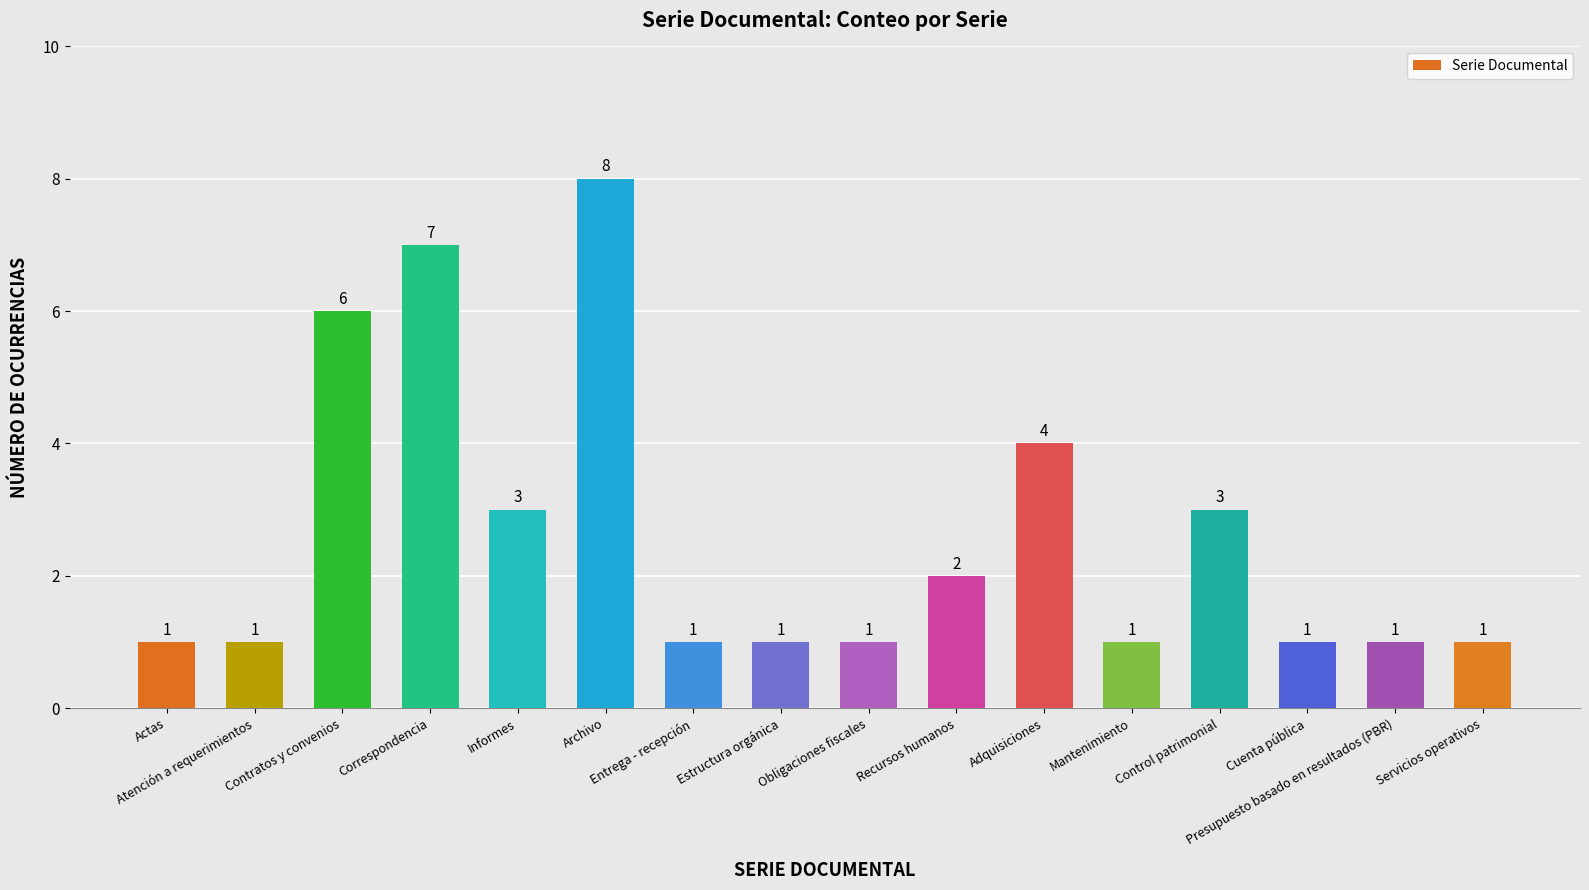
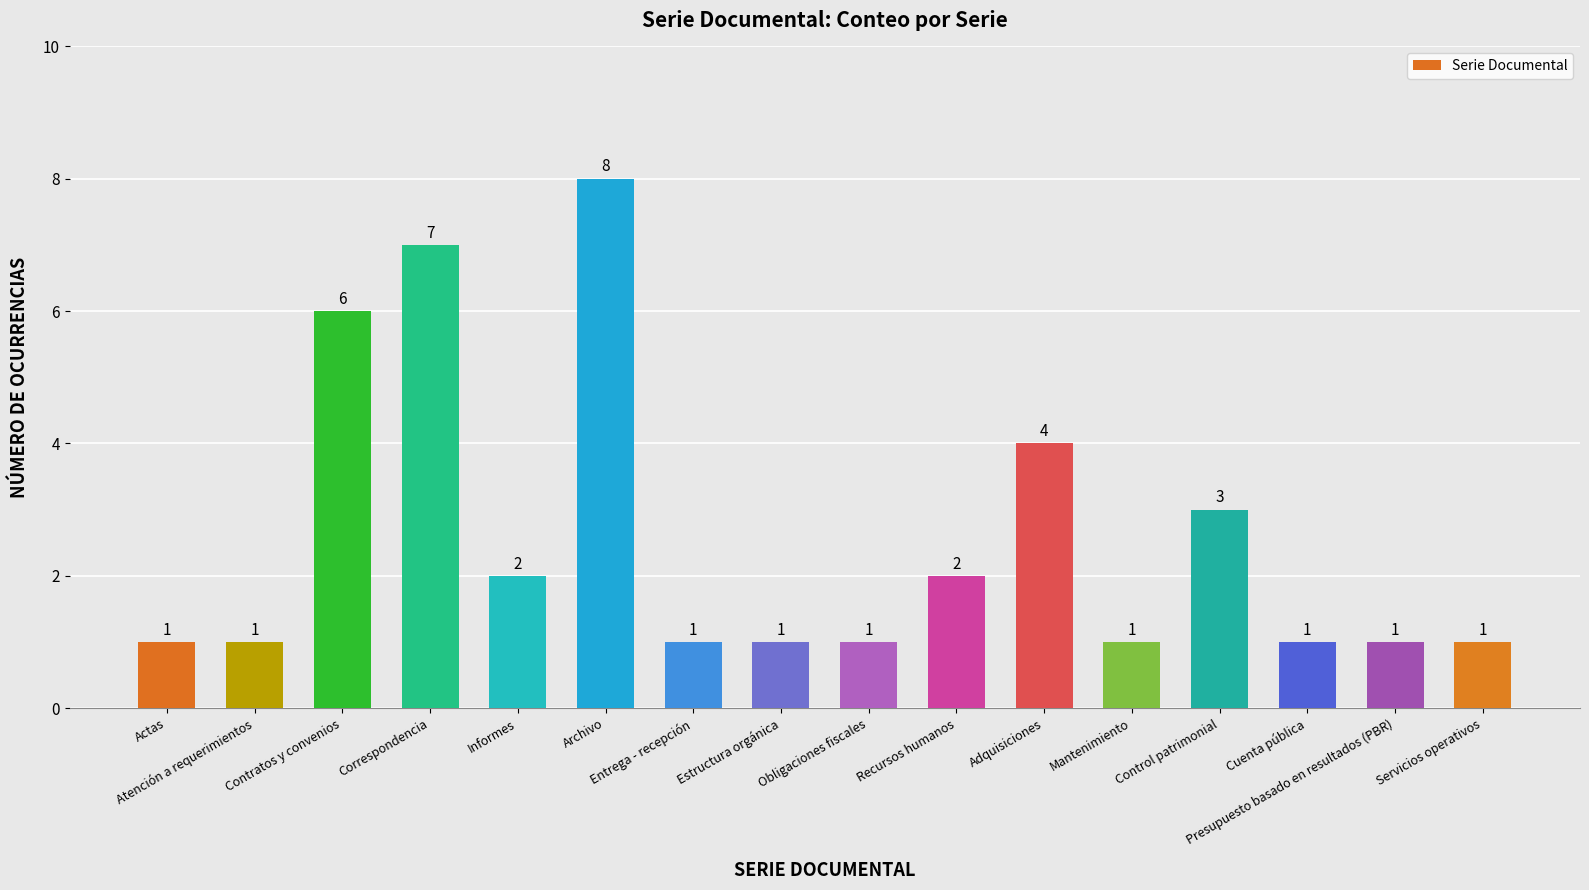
Informes: 3 -> 2
